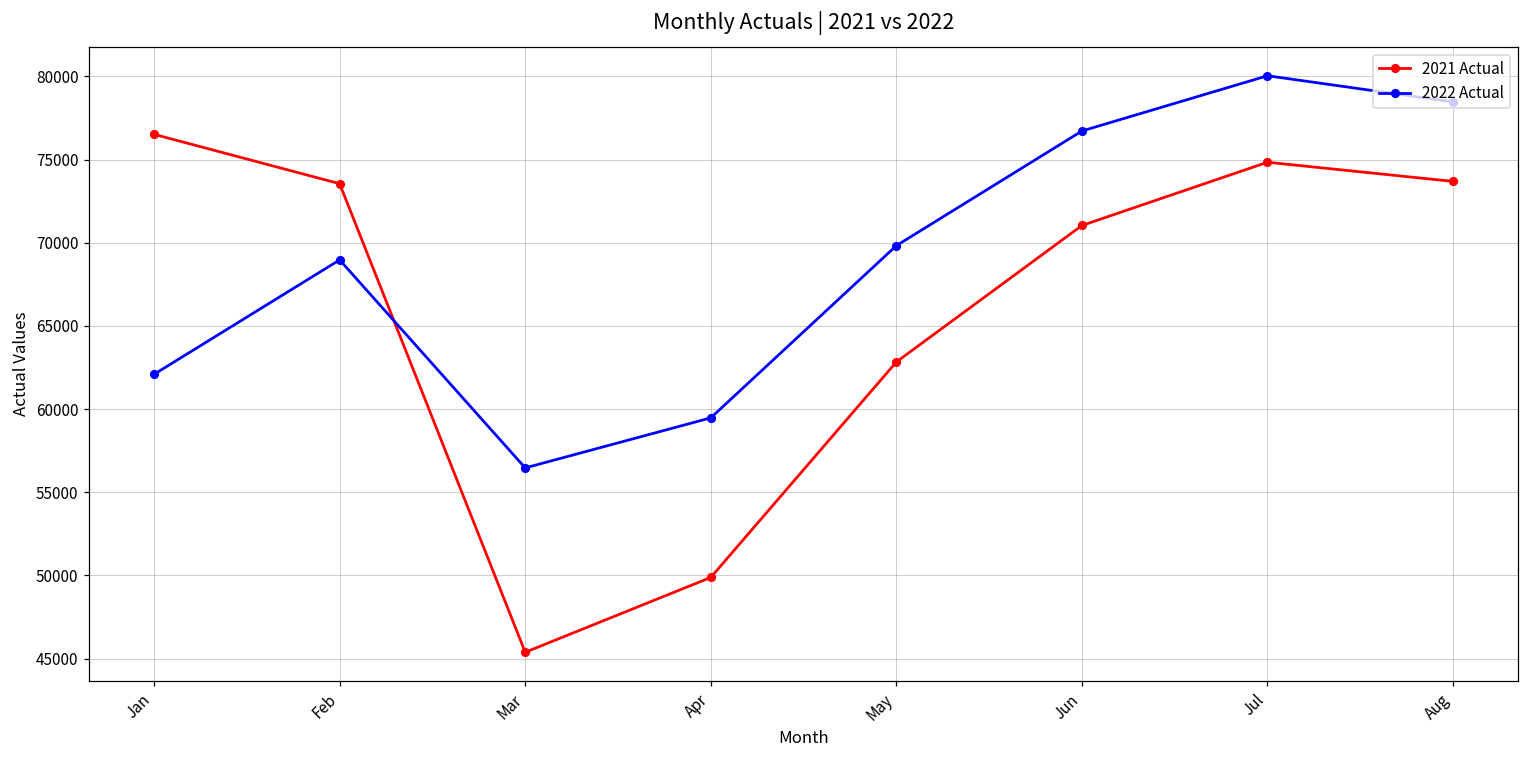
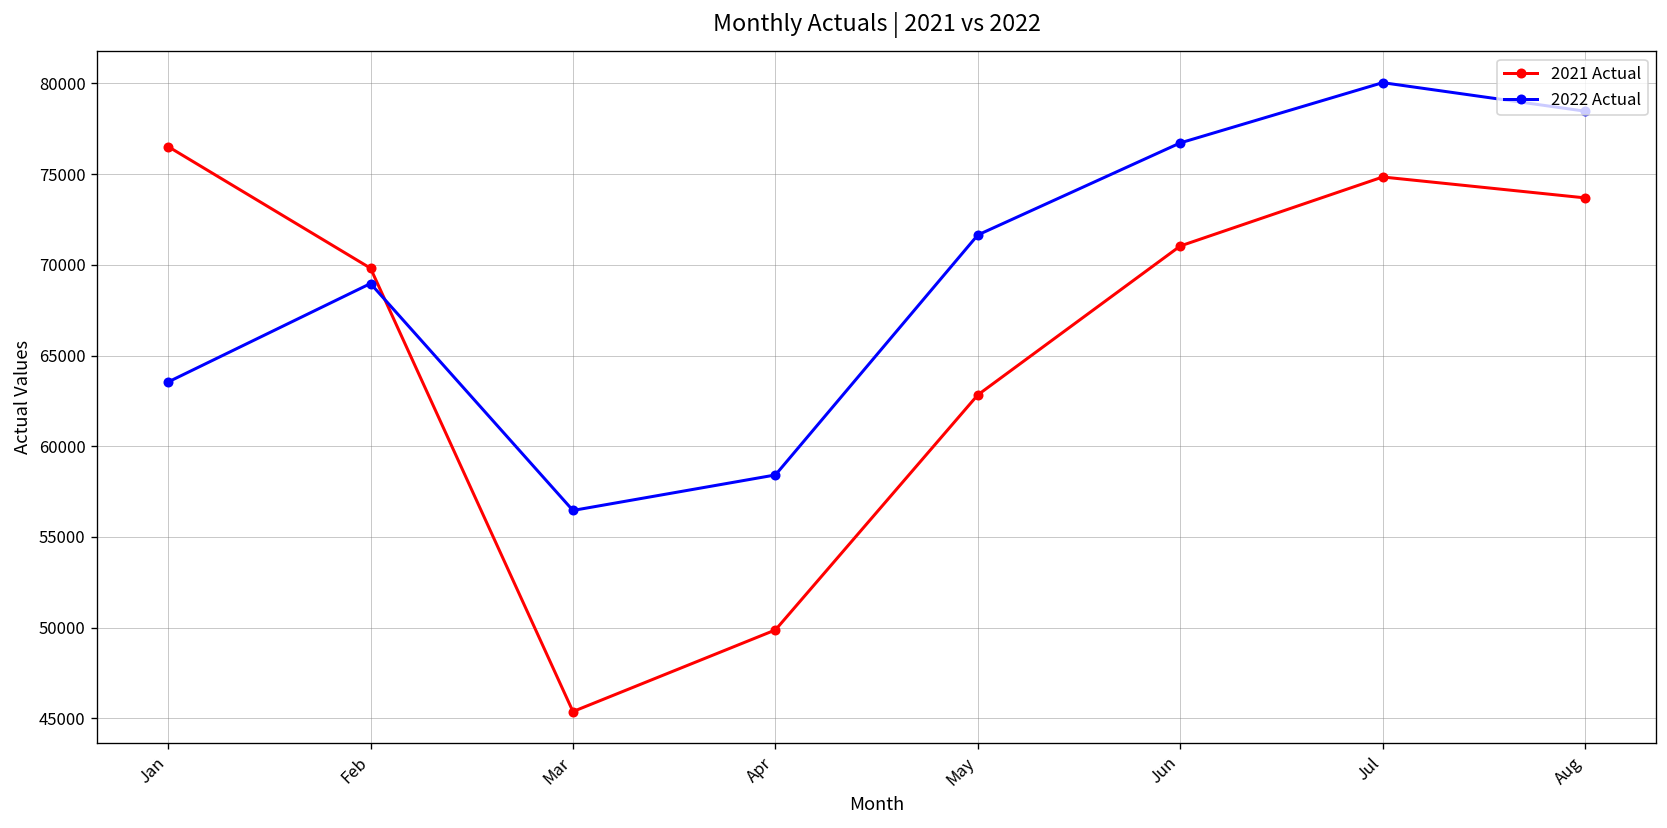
2022 Actual, Jan: 62100 -> 63500
2021 Actual, Feb: 73500 -> 69800
2022 Actual, Apr: 59500 -> 58400
2022 Actual, May: 69800 -> 71600
